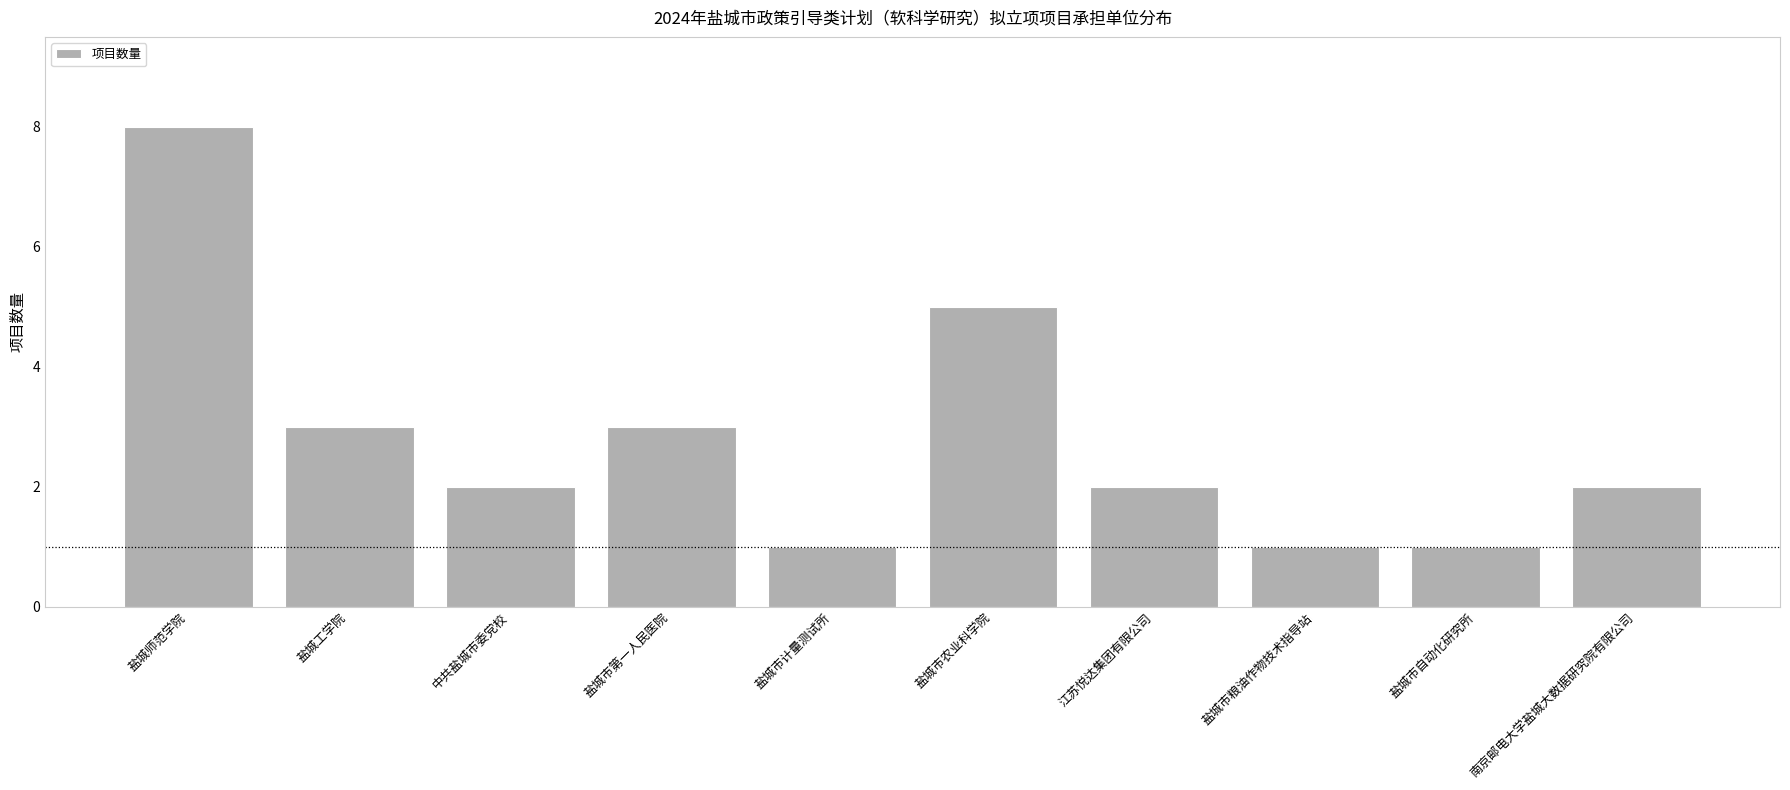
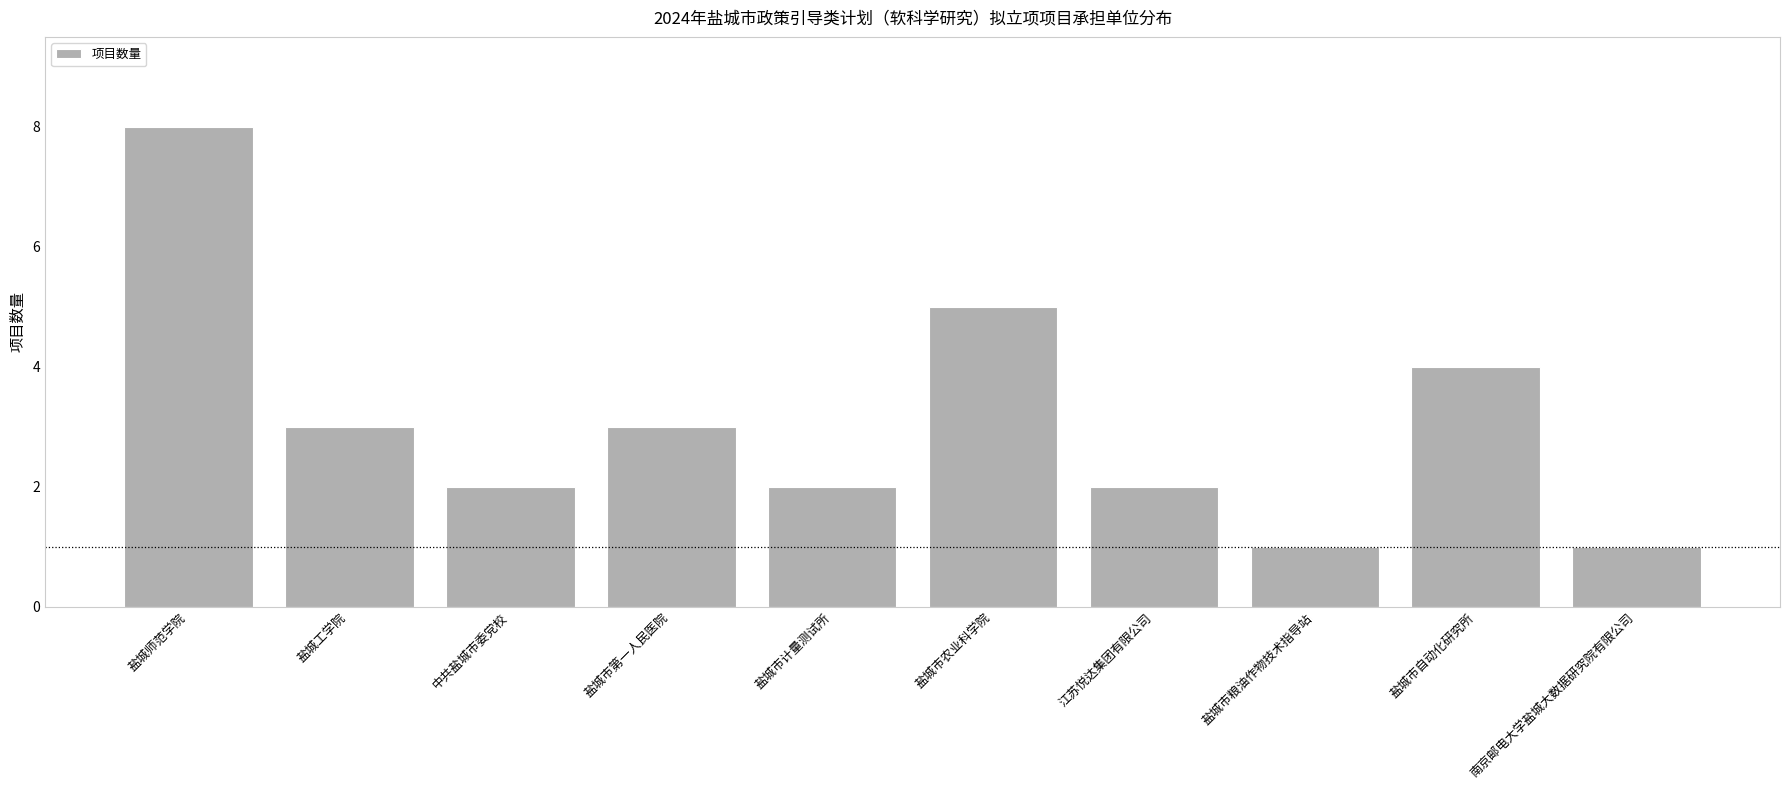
盐城市计量测试所: 1 -> 2
盐城市自动化研究所: 1 -> 4
南京邮电大学盐城大数据研究院有限公司: 2 -> 1
